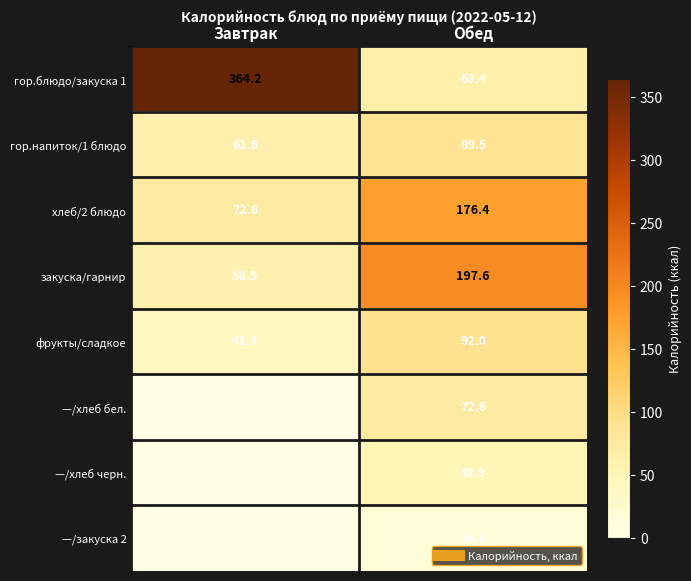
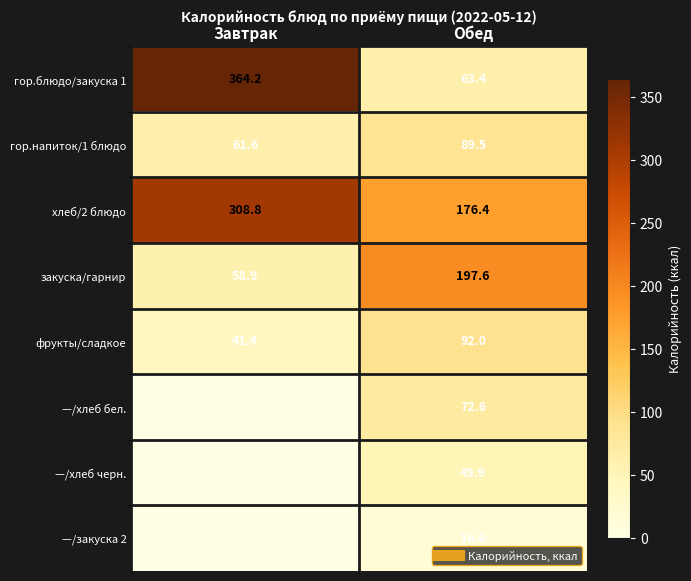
хлеб/2 блюдо, Завтрак: 72.6 -> 308.8
